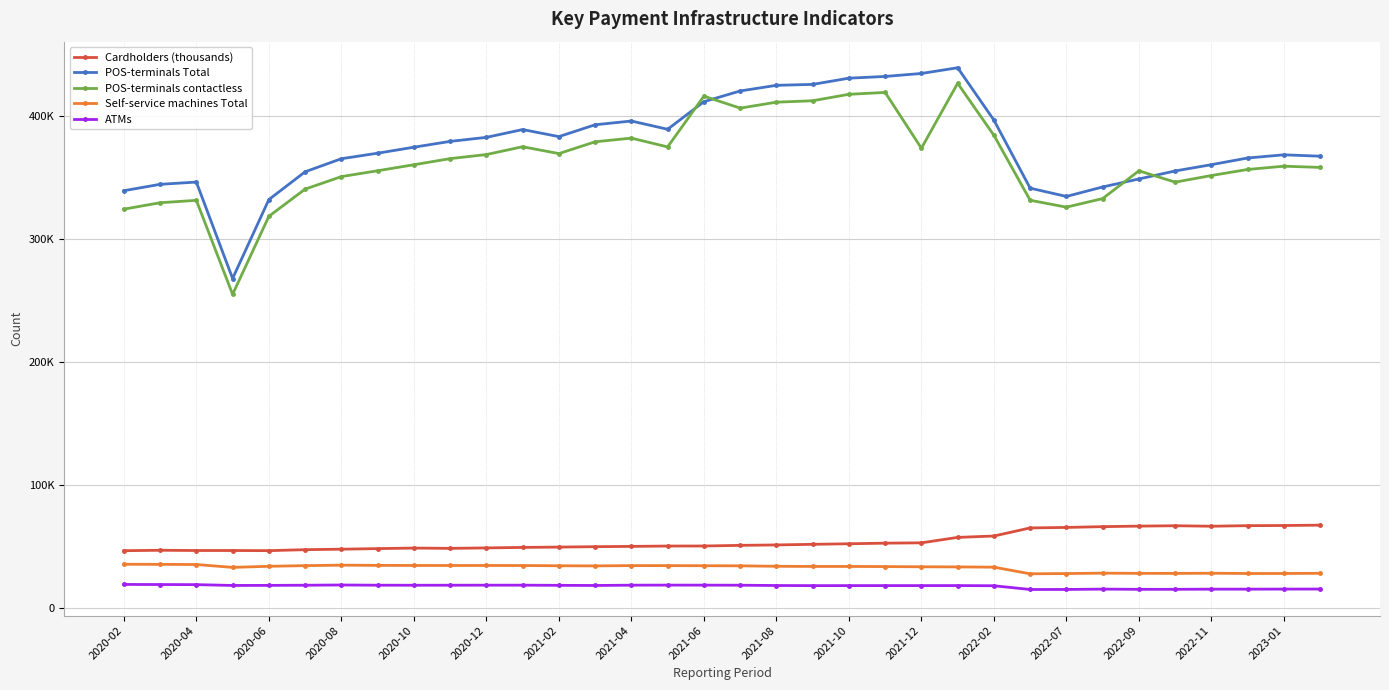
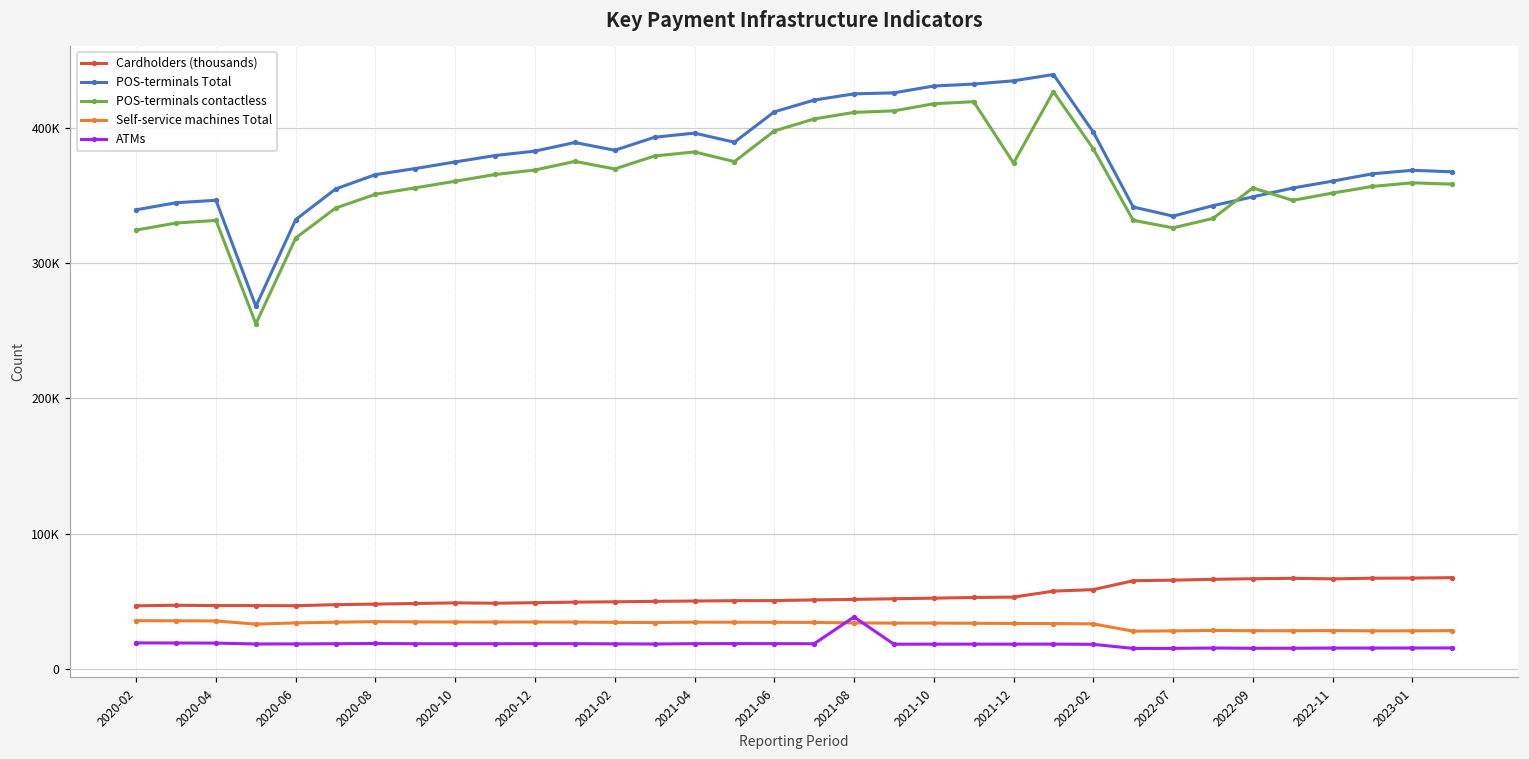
POS-terminals contactless, 2021-06: 416000 -> 397000
ATMs, 2021-08: 19000 -> 39000
